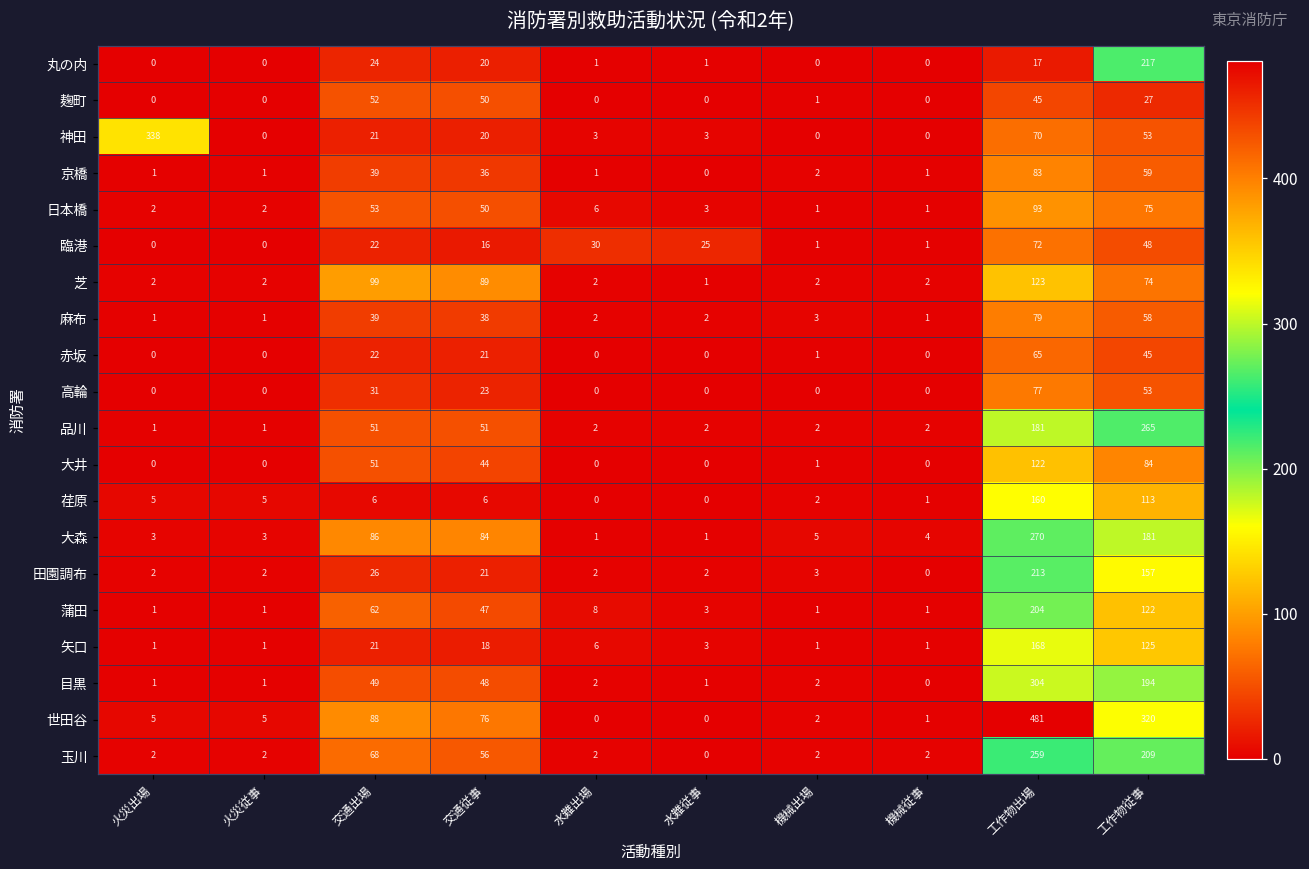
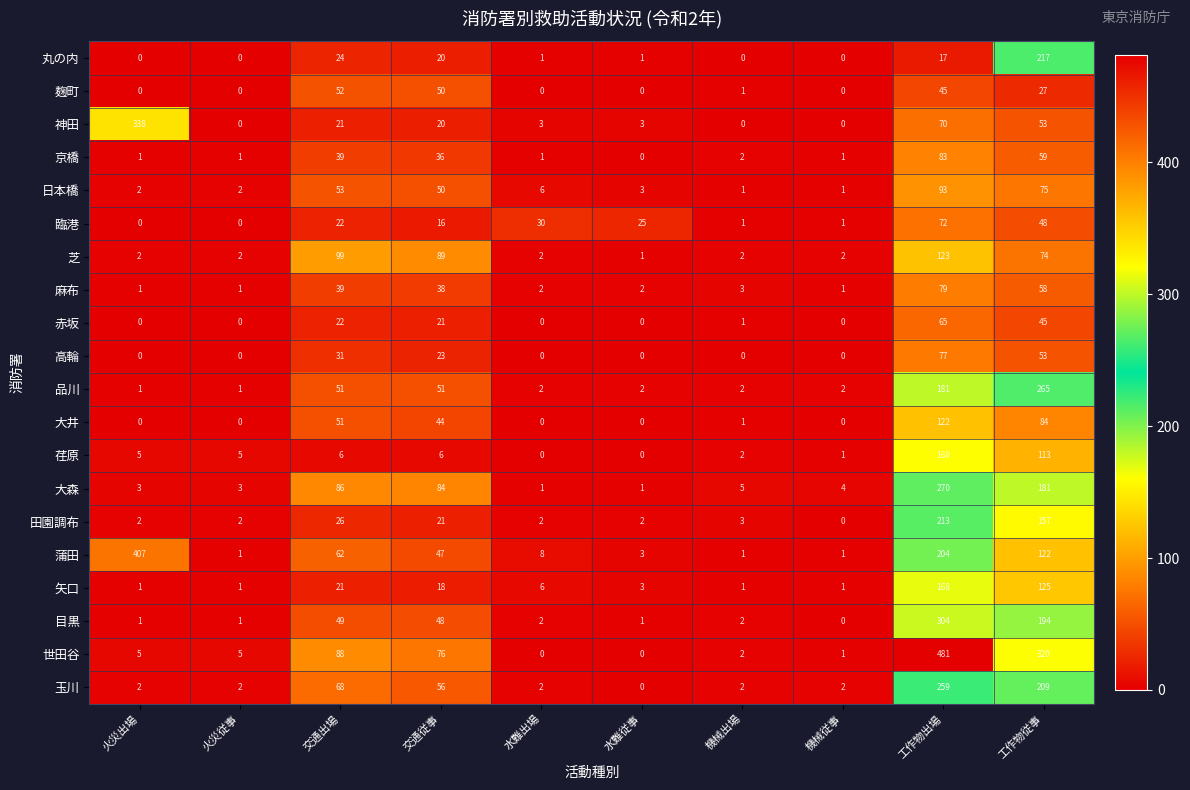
蒲田, 火災出場: 1 -> 407
